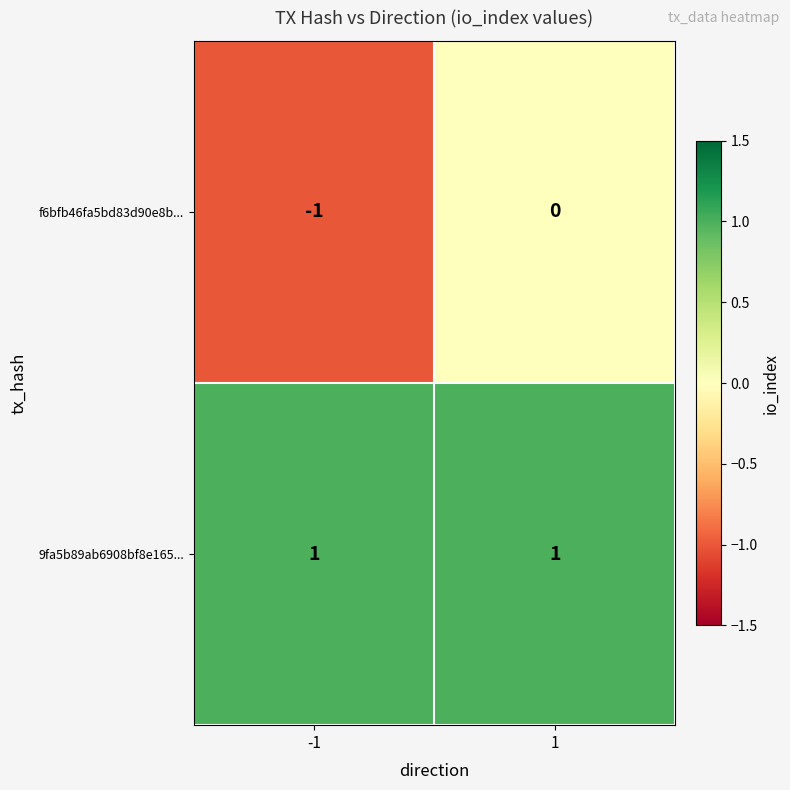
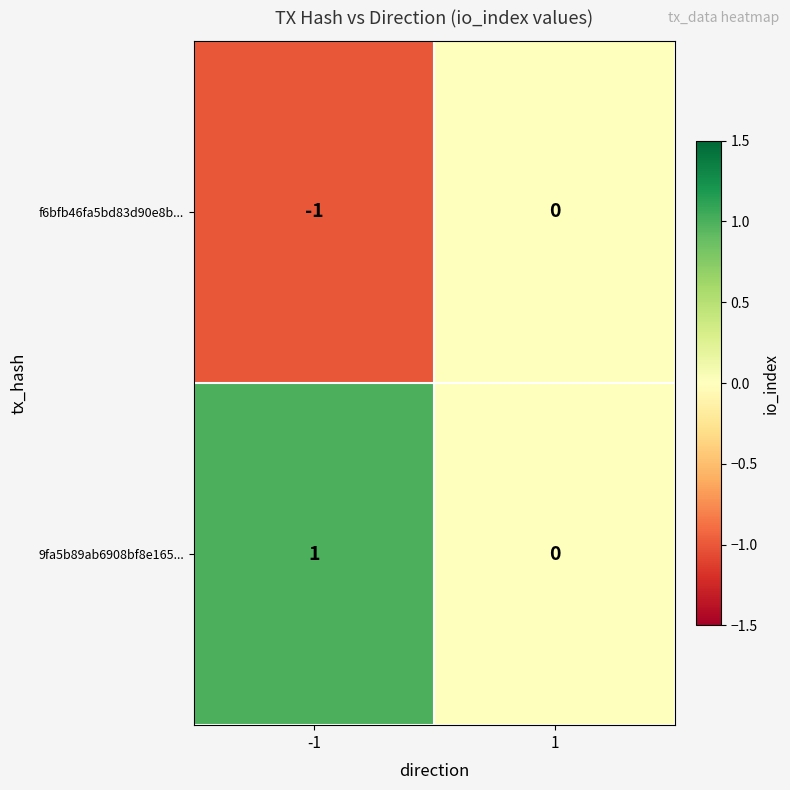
9fa5b89ab6908bf8e165..., 1: 1 -> 0
